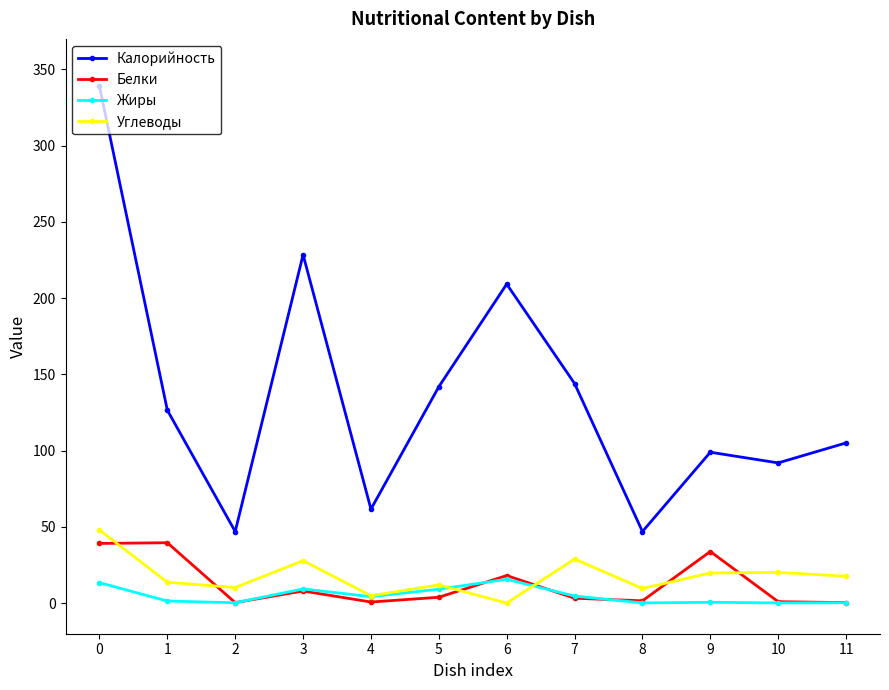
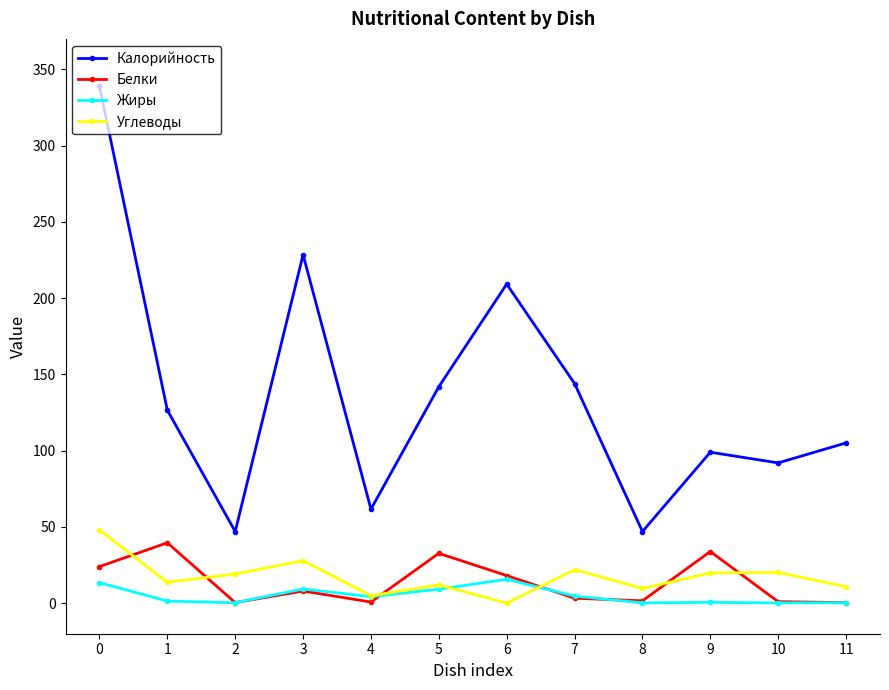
Белки, 0: 39 -> 24
Углеводы, 2: 10 -> 19
Белки, 5: 4 -> 33
Углеводы, 7: 29 -> 22
Углеводы, 11: 18 -> 11
